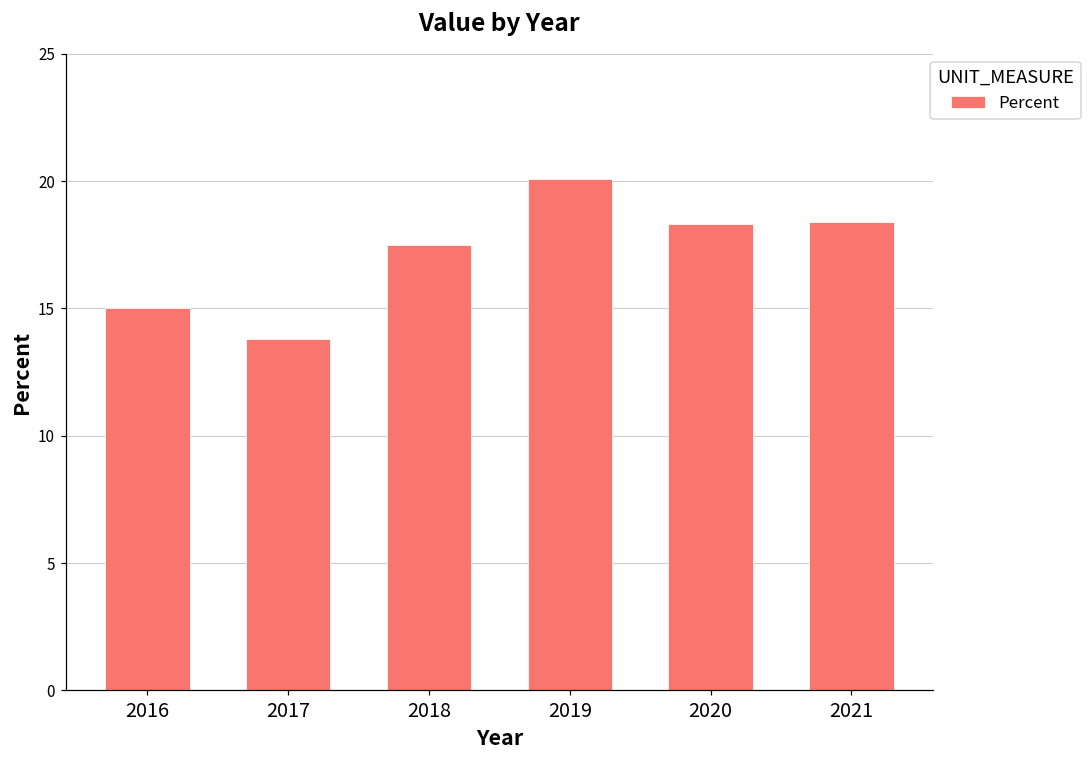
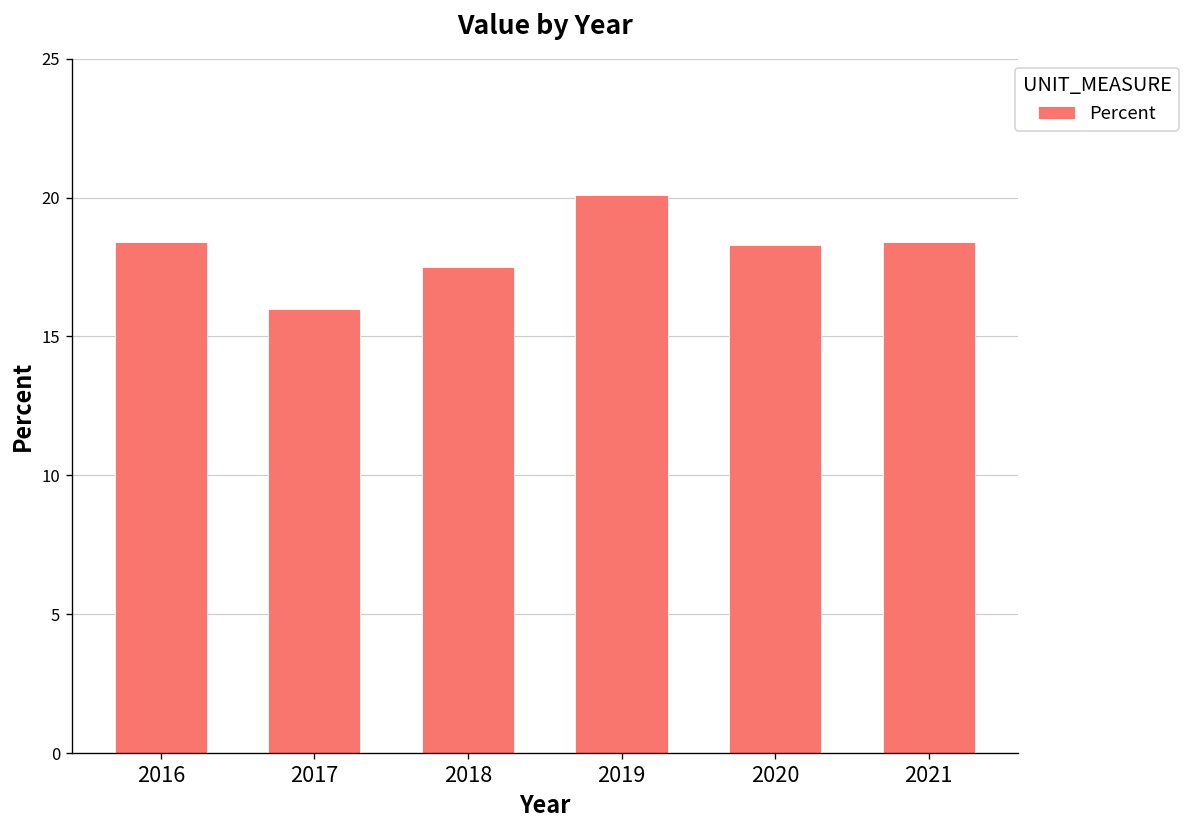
2016: 15.0 -> 18.4
2017: 13.8 -> 16.0
